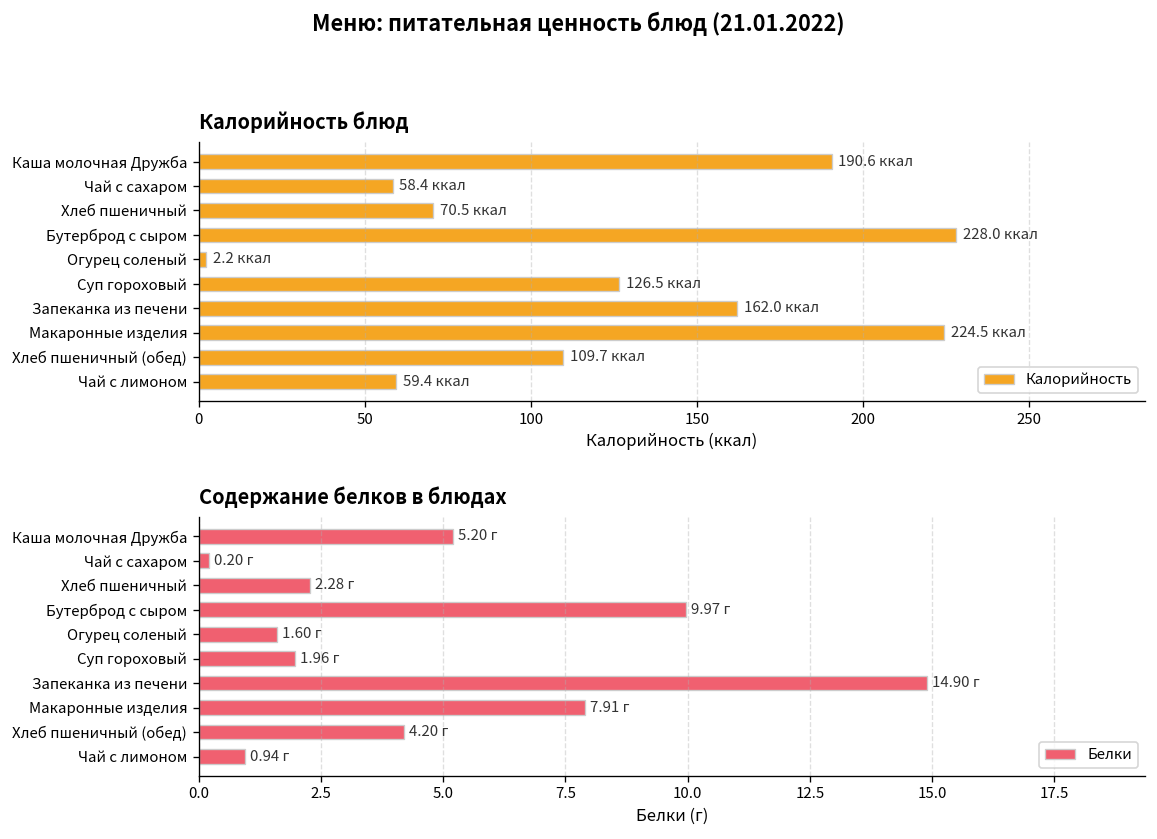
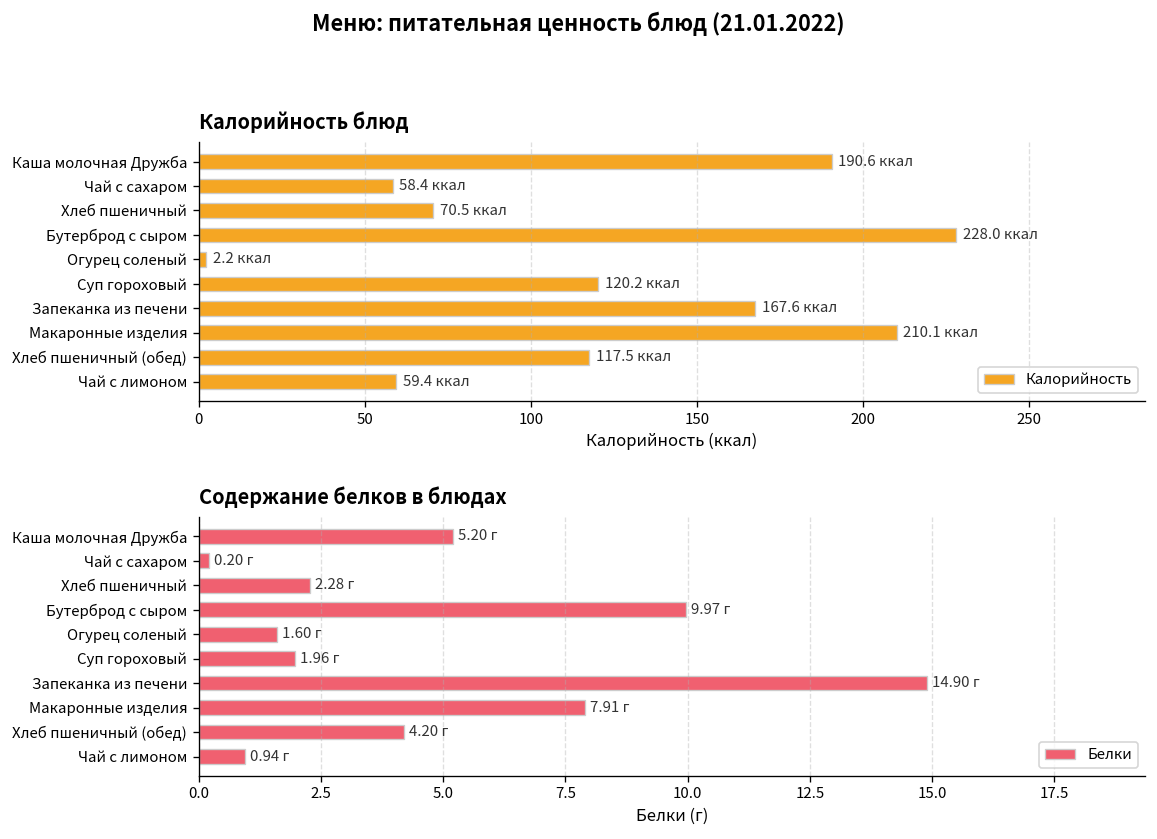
Калорийность блюд, Суп гороховый: 126.5 -> 120.2
Калорийность блюд, Запеканка из печени: 162.0 -> 167.6
Калорийность блюд, Макаронные изделия: 224.5 -> 210.1
Калорийность блюд, Хлеб пшеничный (обед): 109.7 -> 117.5
